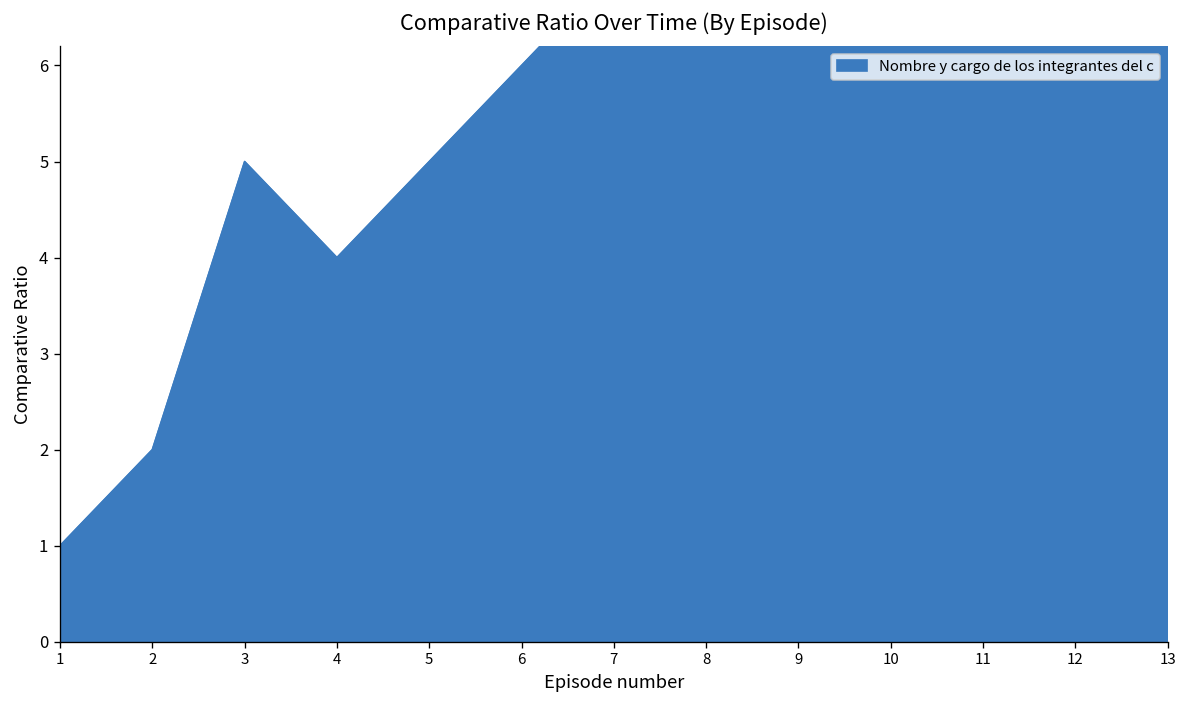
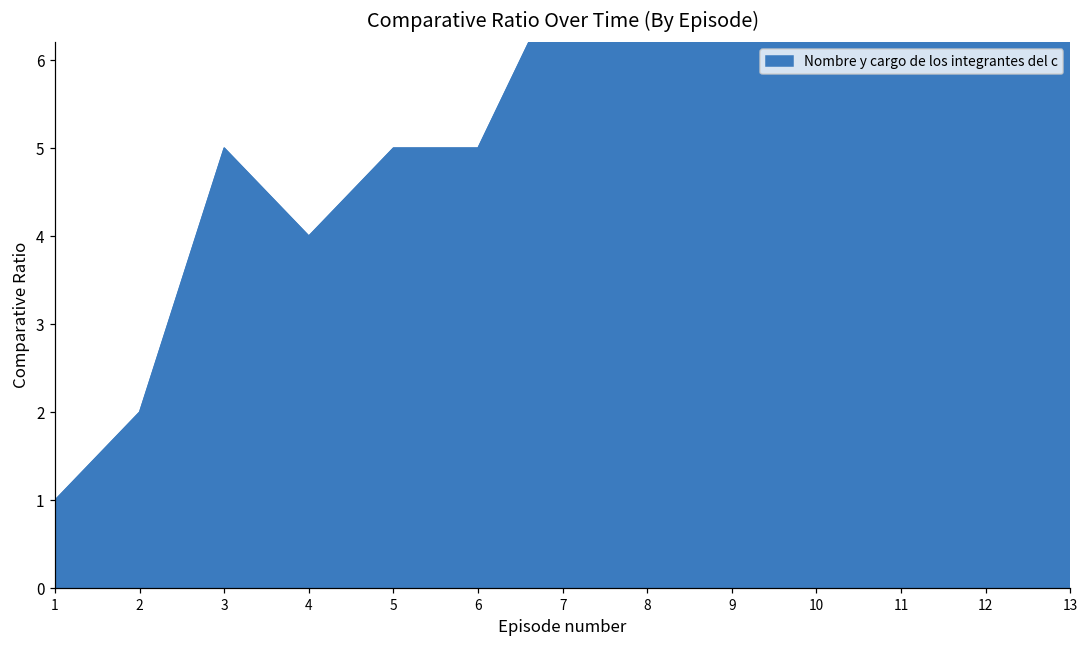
6: 6 -> 5
